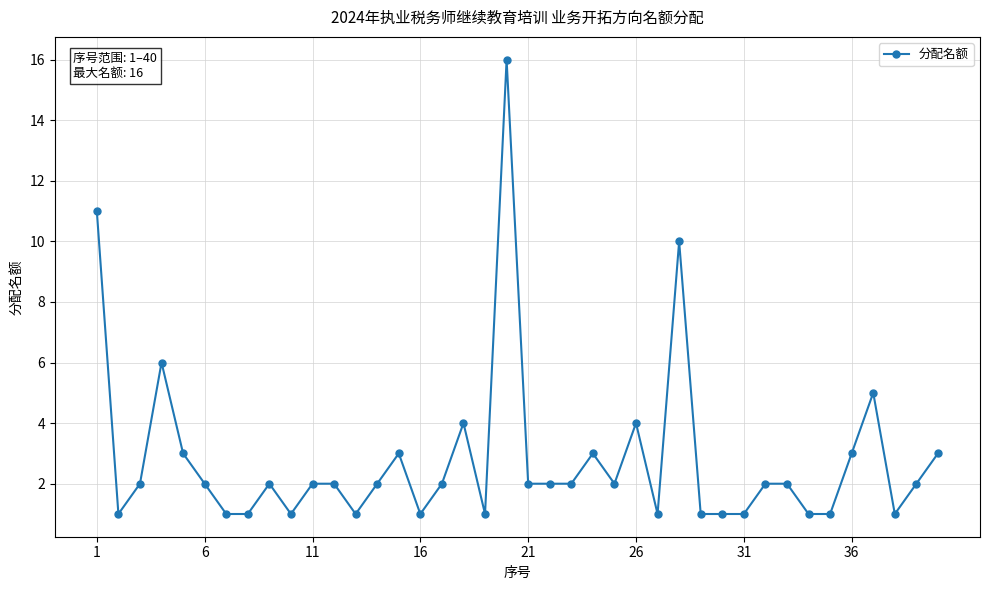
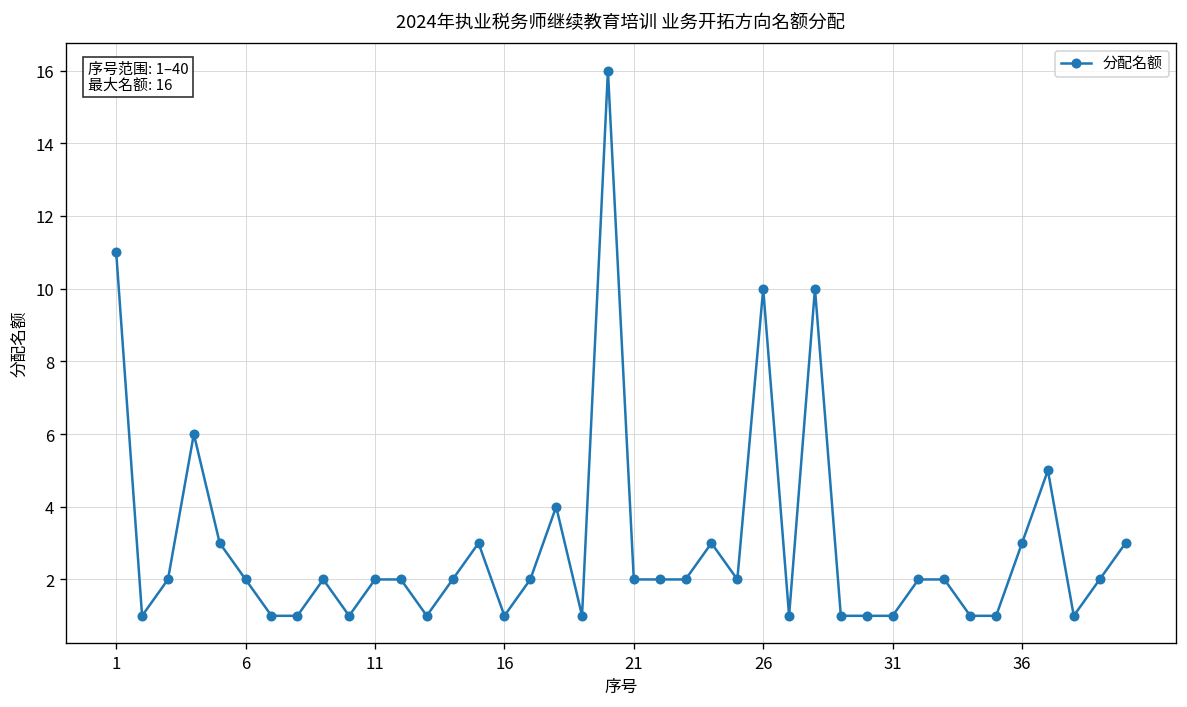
26: 4 -> 10
